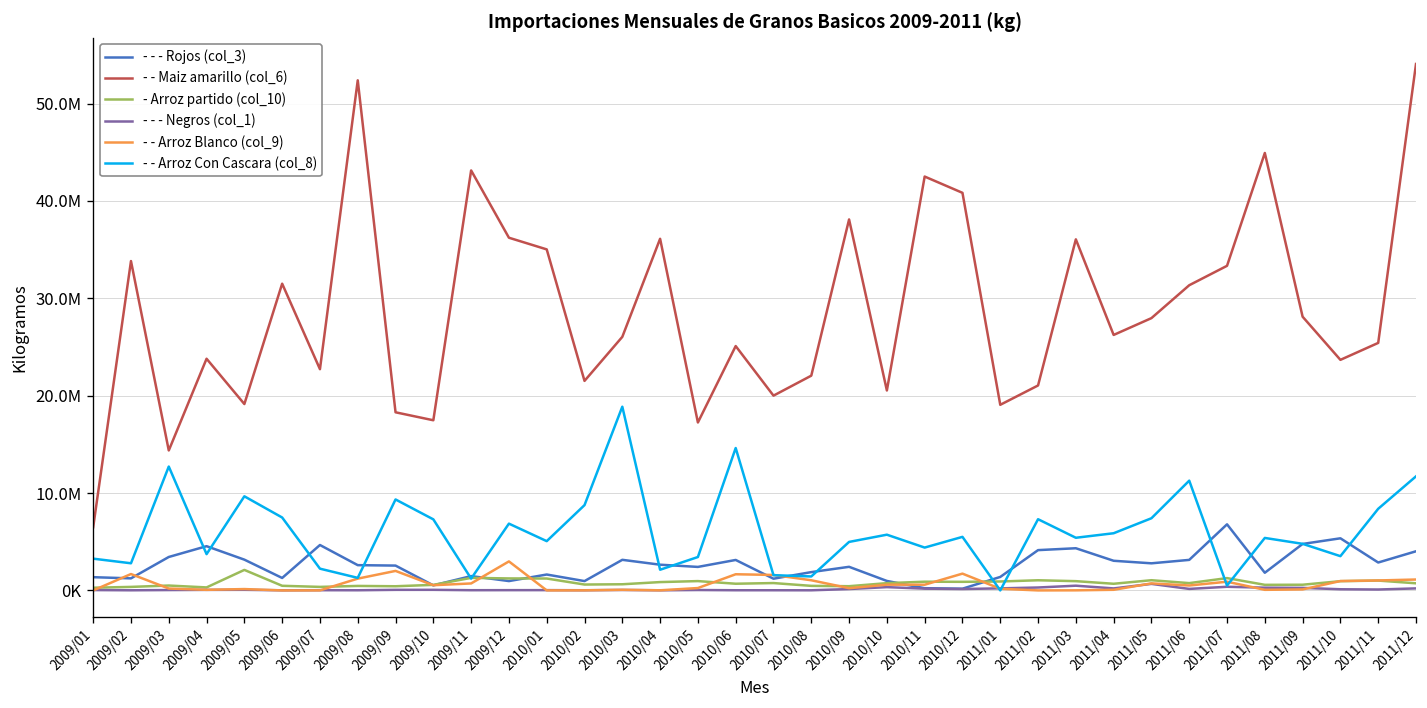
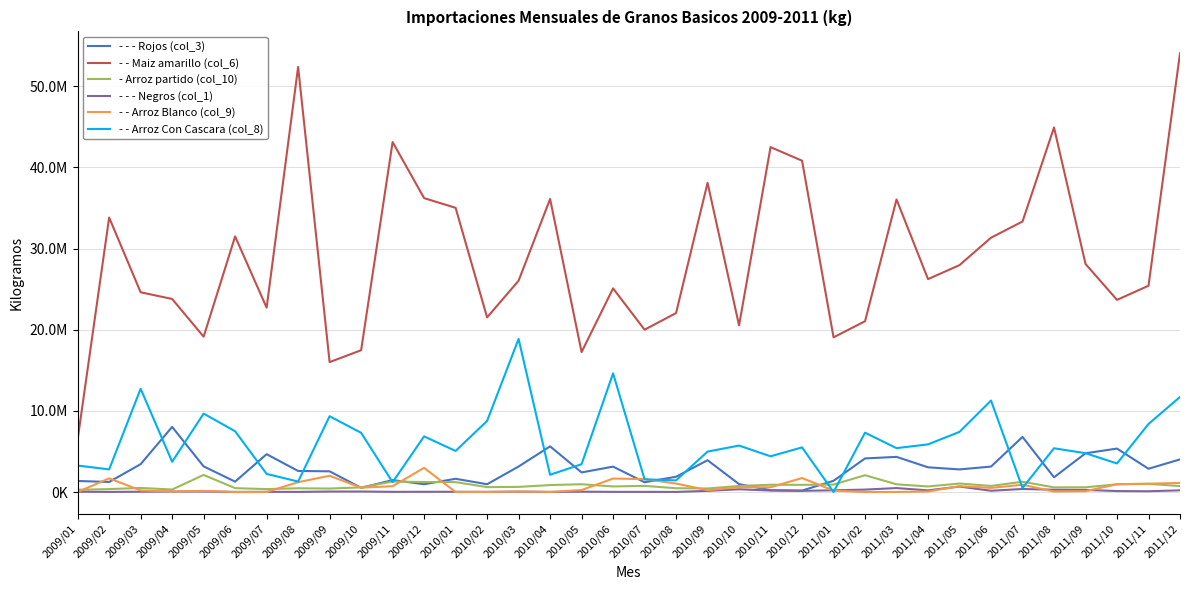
- - Maiz amarillo (col_6), 2009/03: 14000000 -> 25000000
- - - Rojos (col_3), 2009/04: 5000000 -> 8000000
- - Maiz amarillo (col_6), 2009/09: 18000000 -> 16000000
- - - Rojos (col_3), 2010/04: 3000000 -> 6000000
- - - Rojos (col_3), 2010/09: 2000000 -> 4000000
- Arroz partido (col_10), 2011/02: 1000000 -> 2000000
